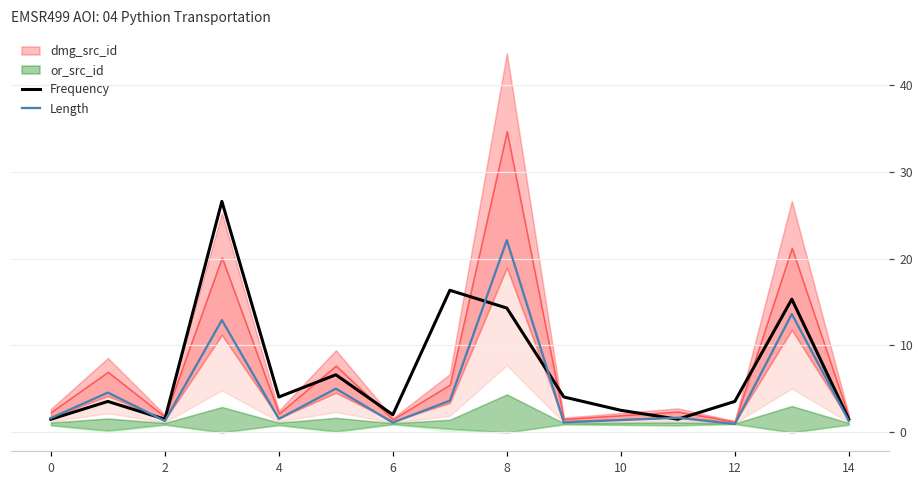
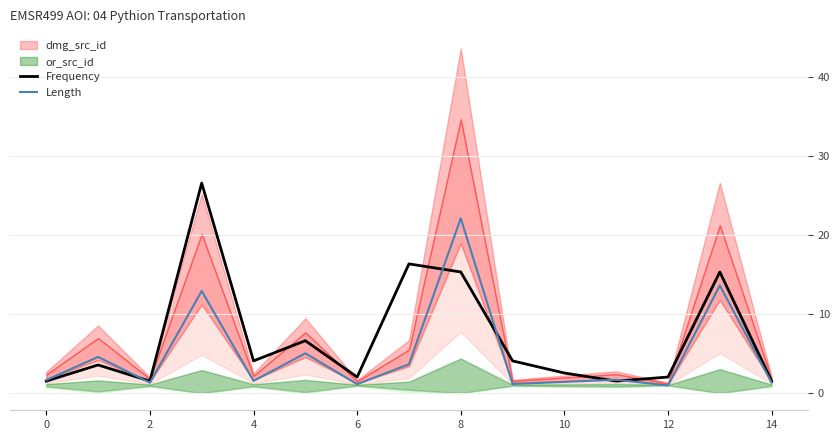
Frequency, 8: 14 -> 15
Frequency, 12: 4 -> 2
